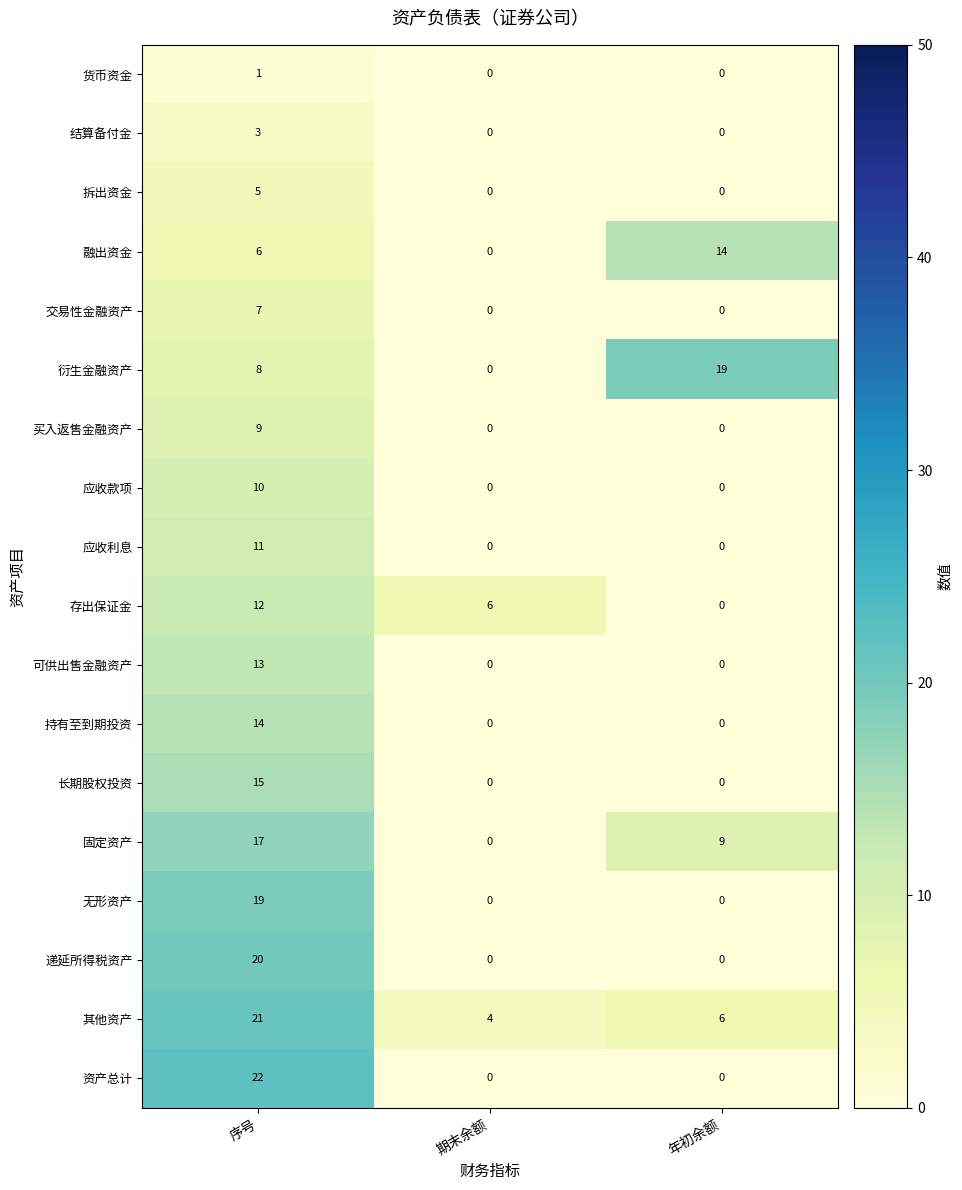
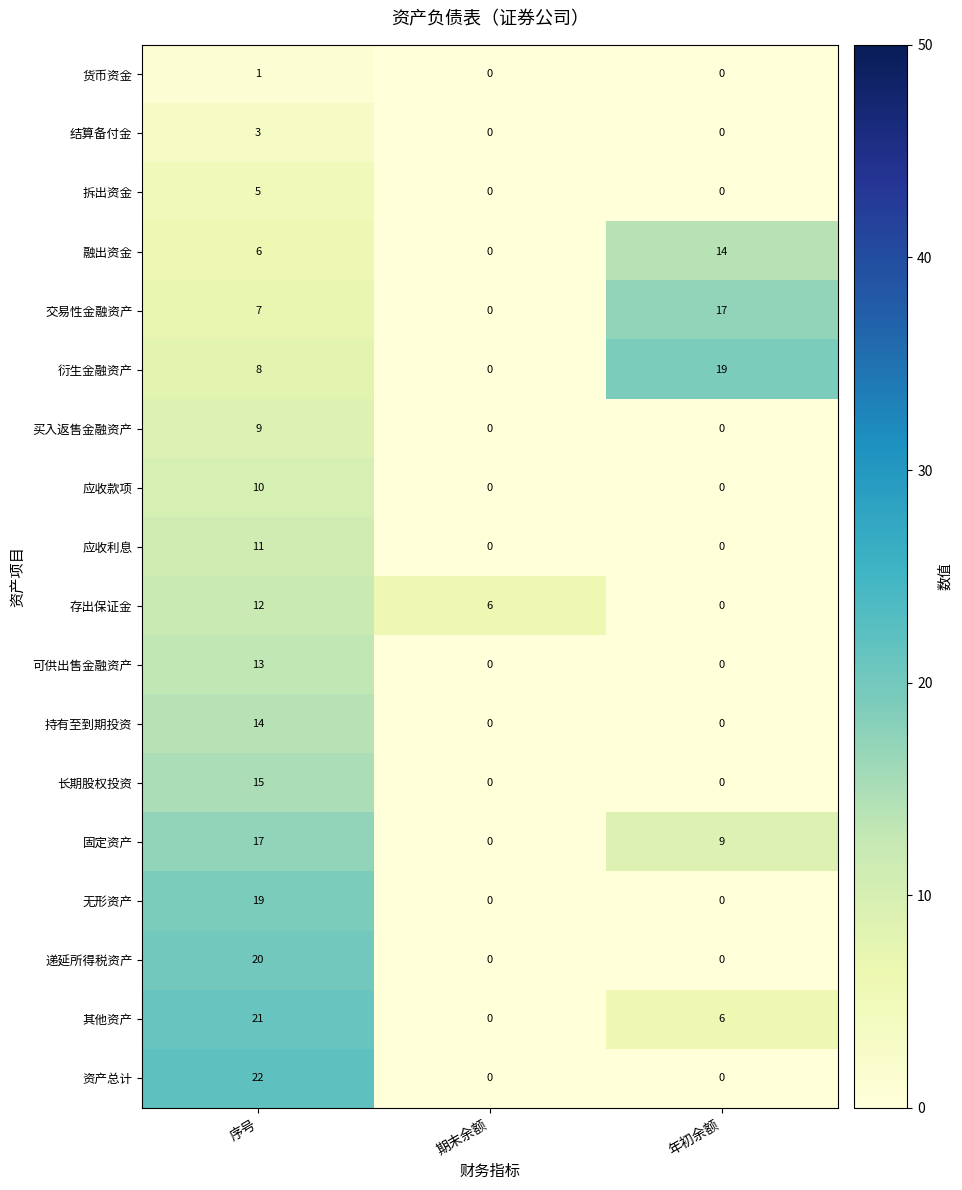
交易性金融资产, 年初余额: 0 -> 17
其他资产, 期末余额: 4 -> 0
